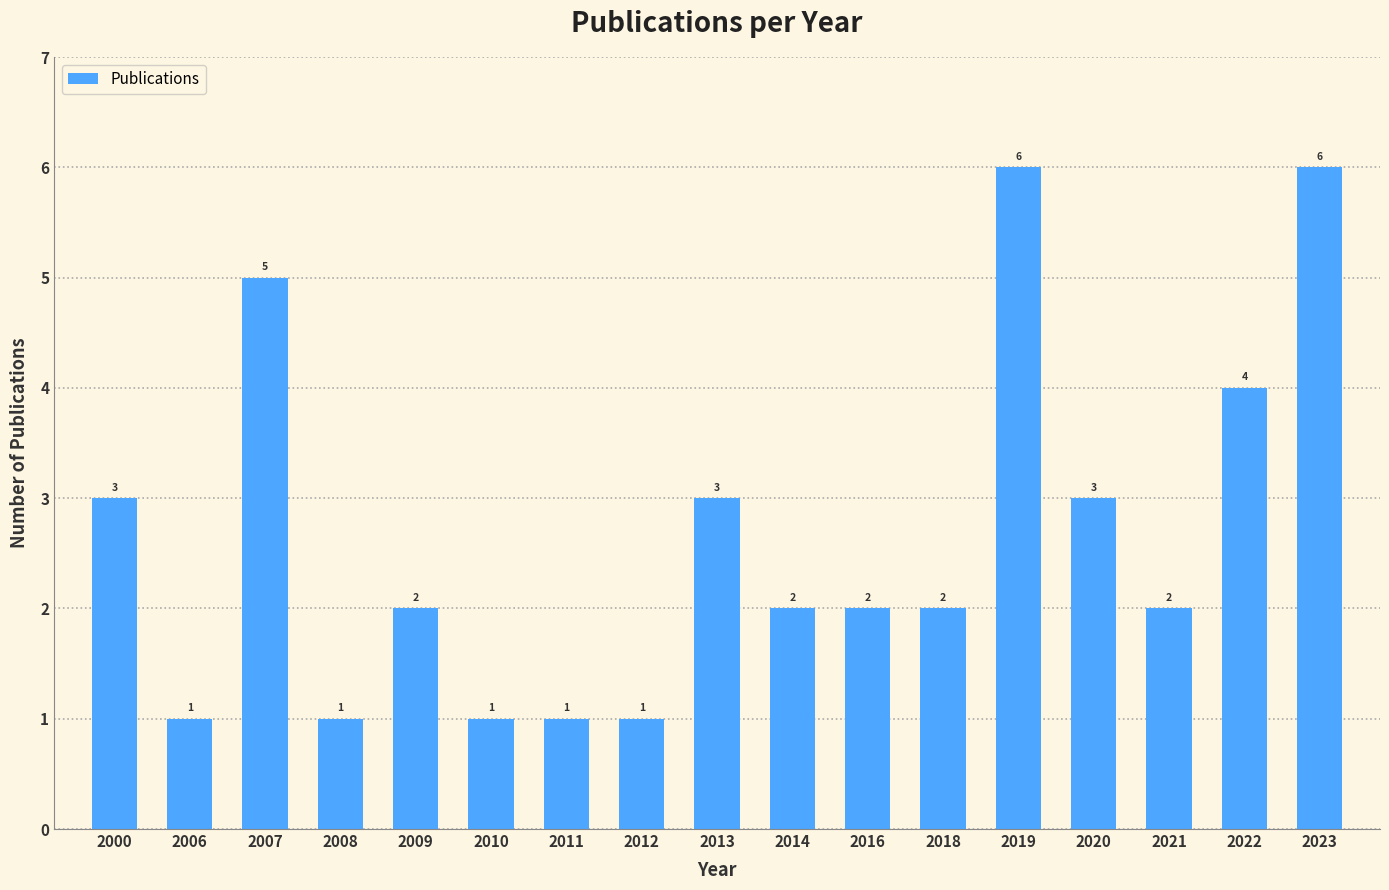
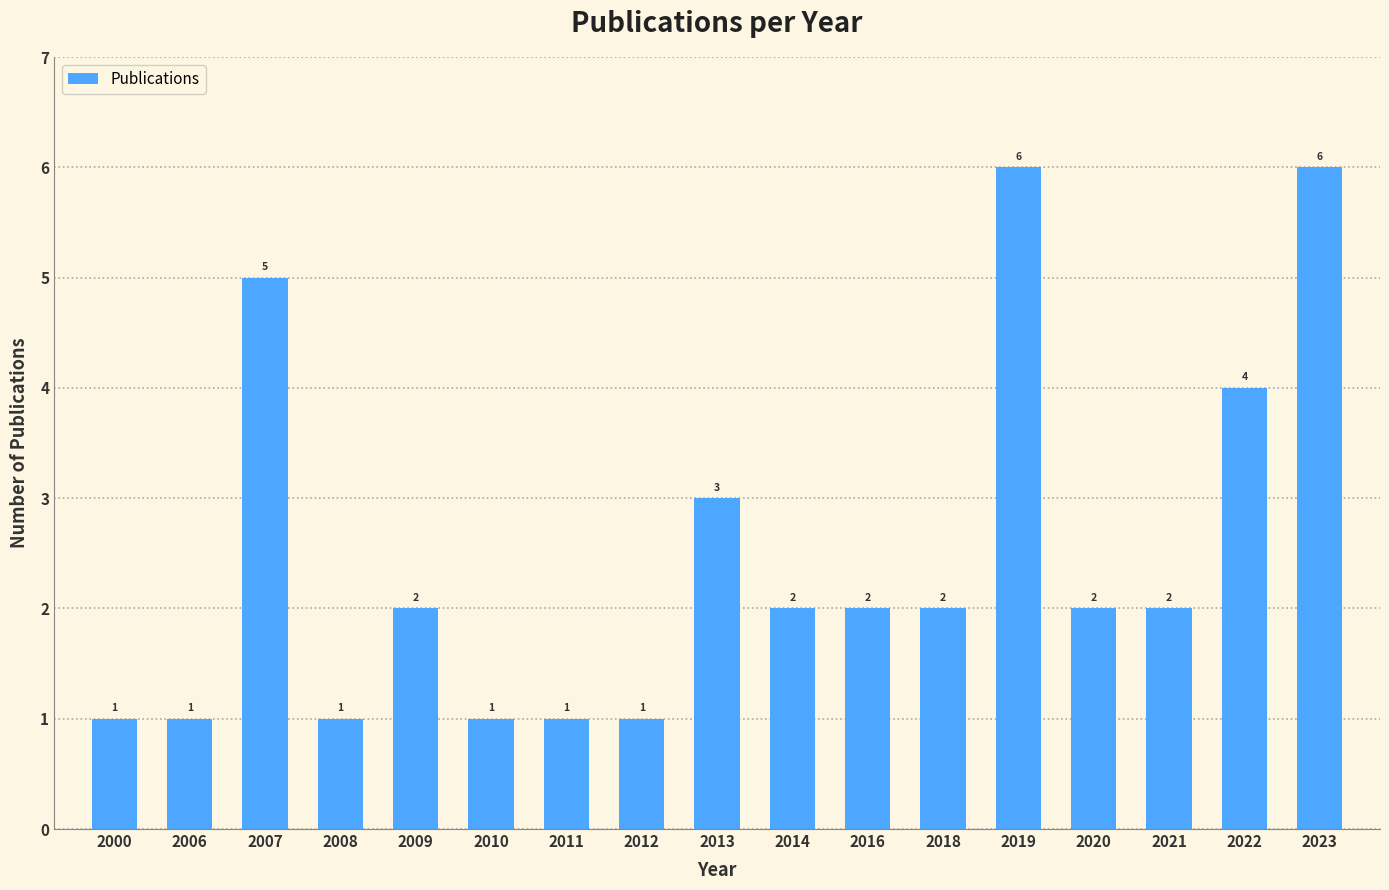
2000: 3 -> 1
2020: 3 -> 2
